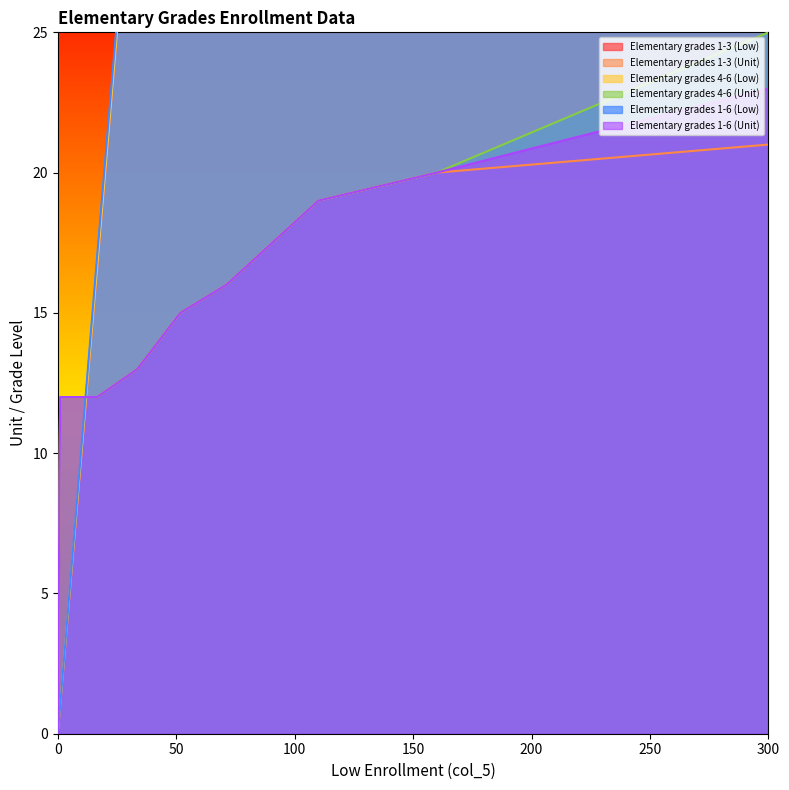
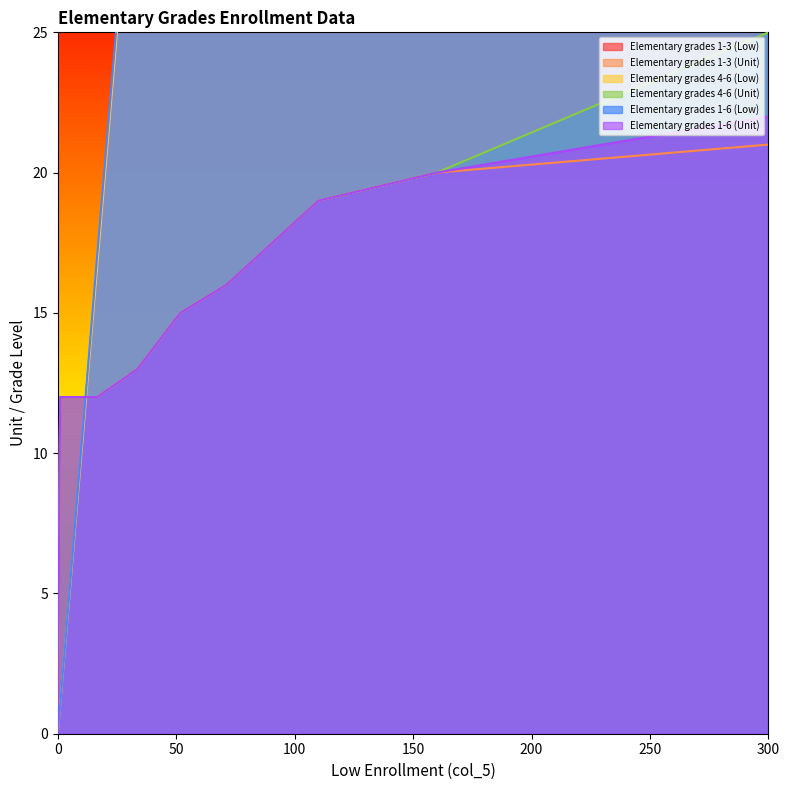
Elementary grades 1-6 (Unit), 300: 23 -> 22
